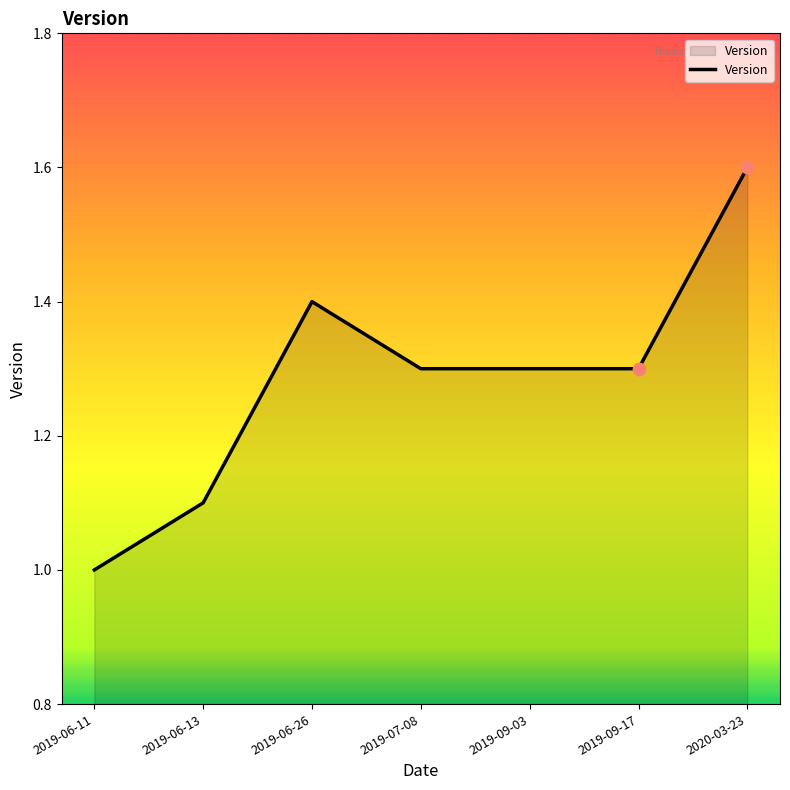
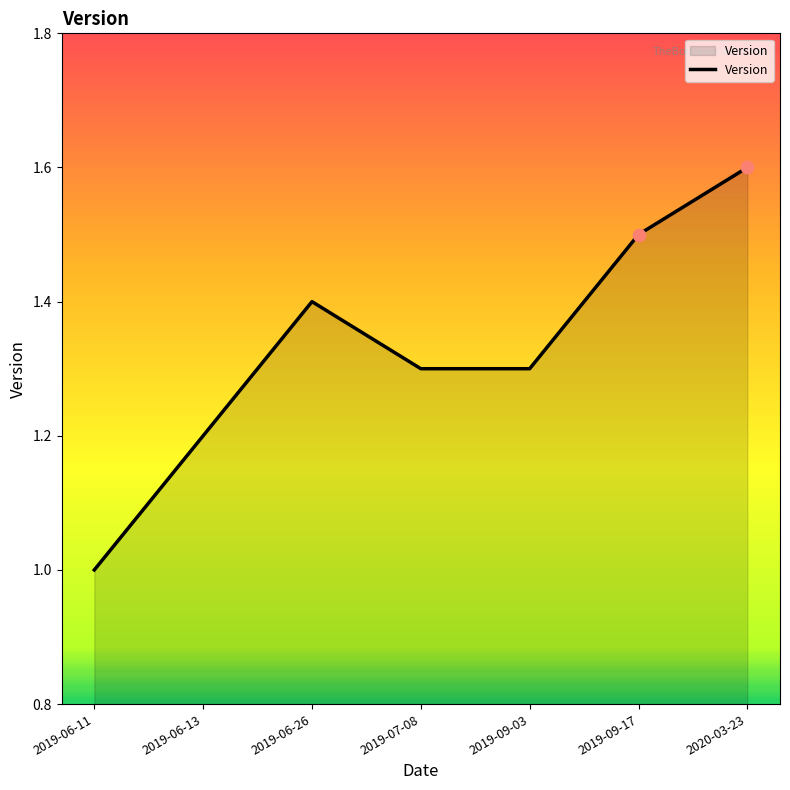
Version, 2019-06-13: 1.1 -> 1.2
Version, 2019-09-17: 1.3 -> 1.5
